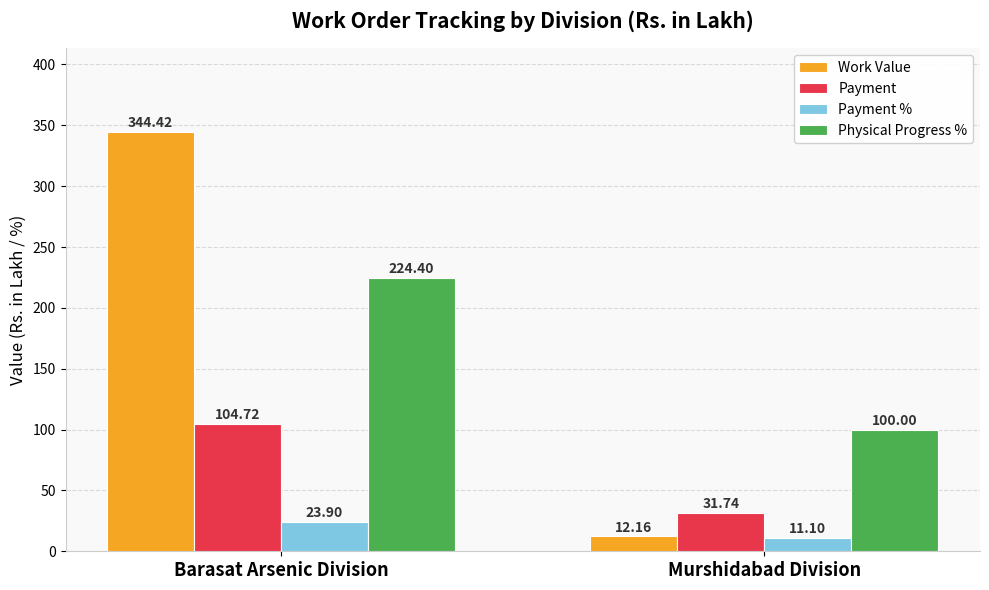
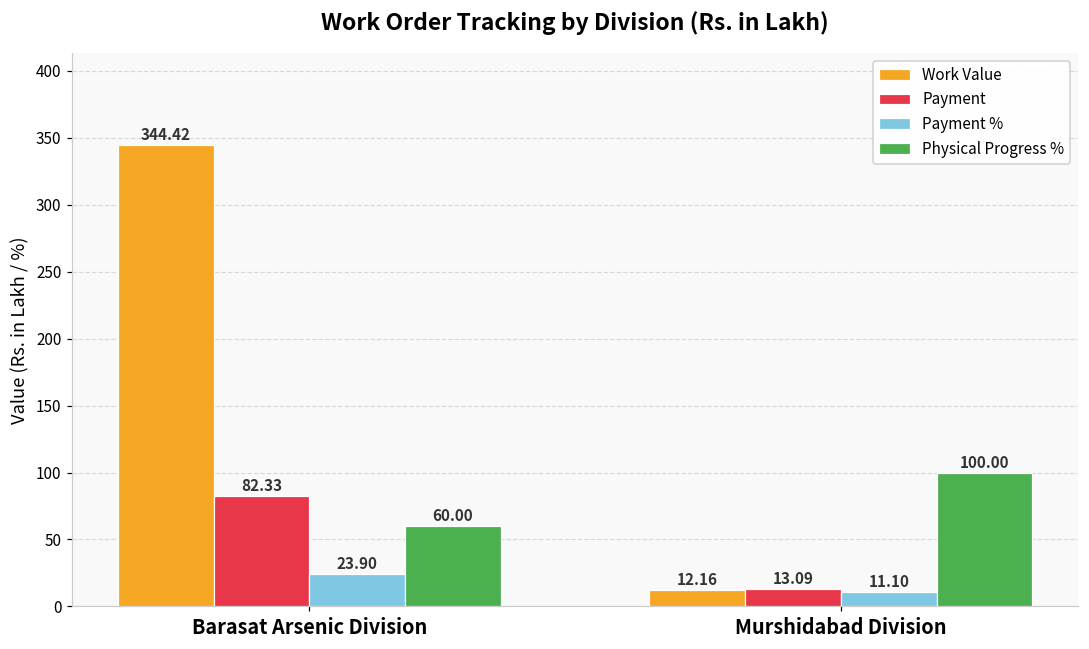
Payment, Barasat Arsenic Division: 104.72 -> 82.33
Physical Progress %, Barasat Arsenic Division: 224.40 -> 60.00
Payment, Murshidabad Division: 31.74 -> 13.09
